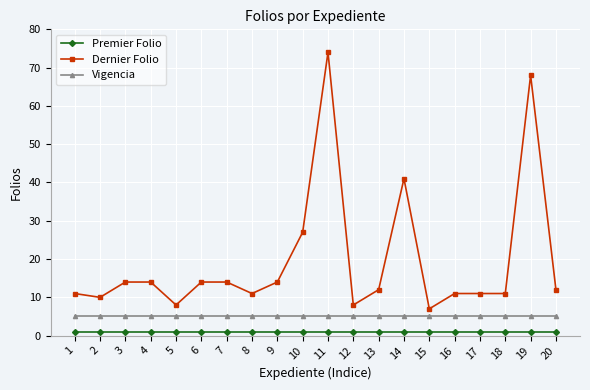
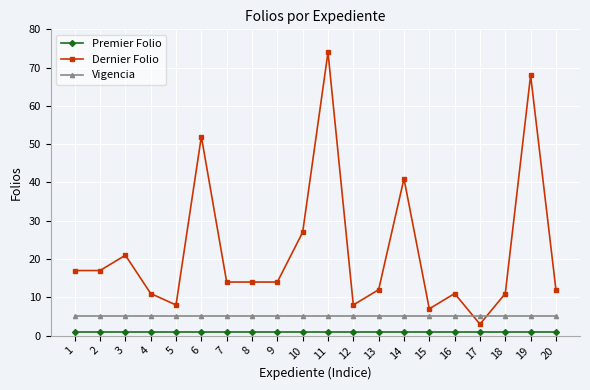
Dernier Folio, 1: 11 -> 17
Dernier Folio, 2: 10 -> 17
Dernier Folio, 3: 14 -> 21
Dernier Folio, 4: 14 -> 11
Dernier Folio, 6: 14 -> 52
Dernier Folio, 8: 11 -> 14
Dernier Folio, 17: 11 -> 3
